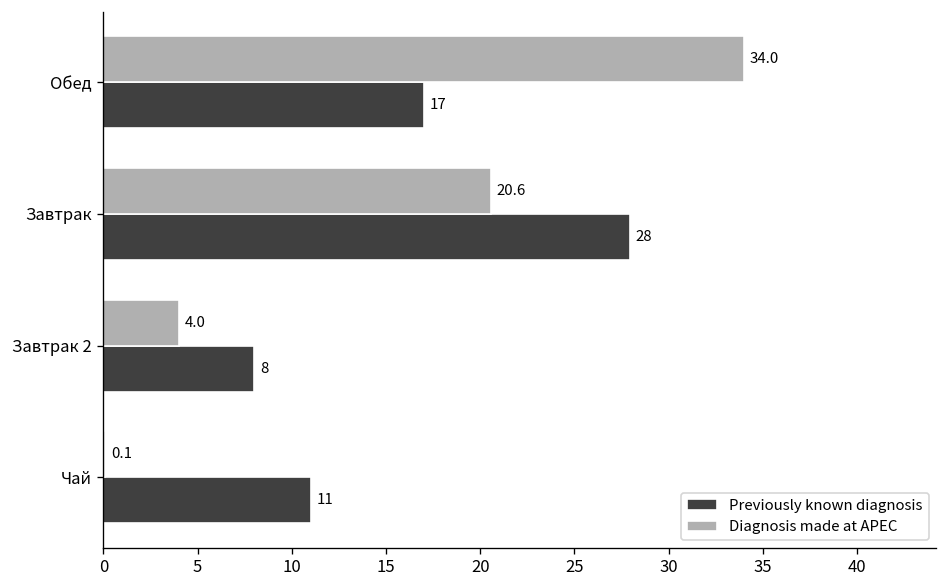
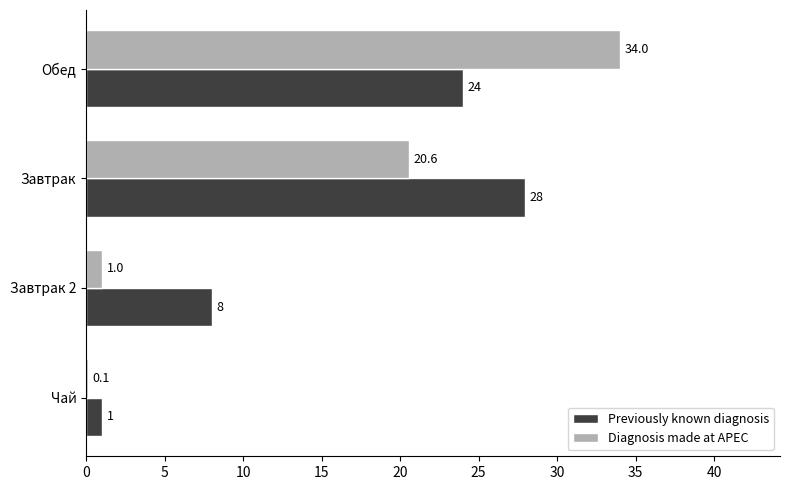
Previously known diagnosis, Обед: 17 -> 24
Diagnosis made at APEC, Завтрак 2: 4.0 -> 1.0
Previously known diagnosis, Чай: 11 -> 1
